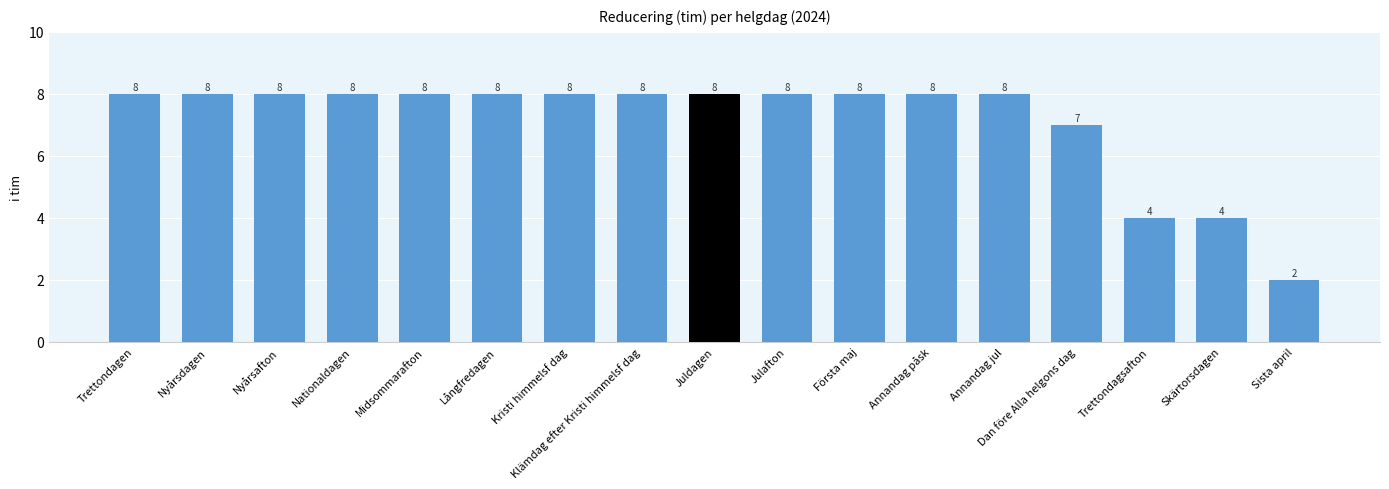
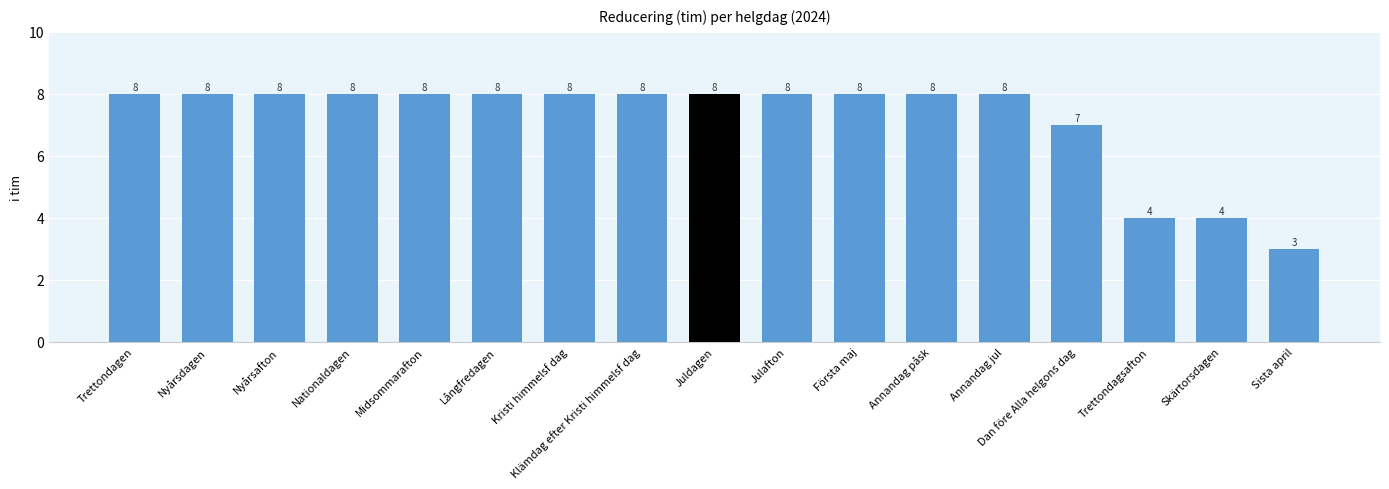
Sista april: 2 -> 3
